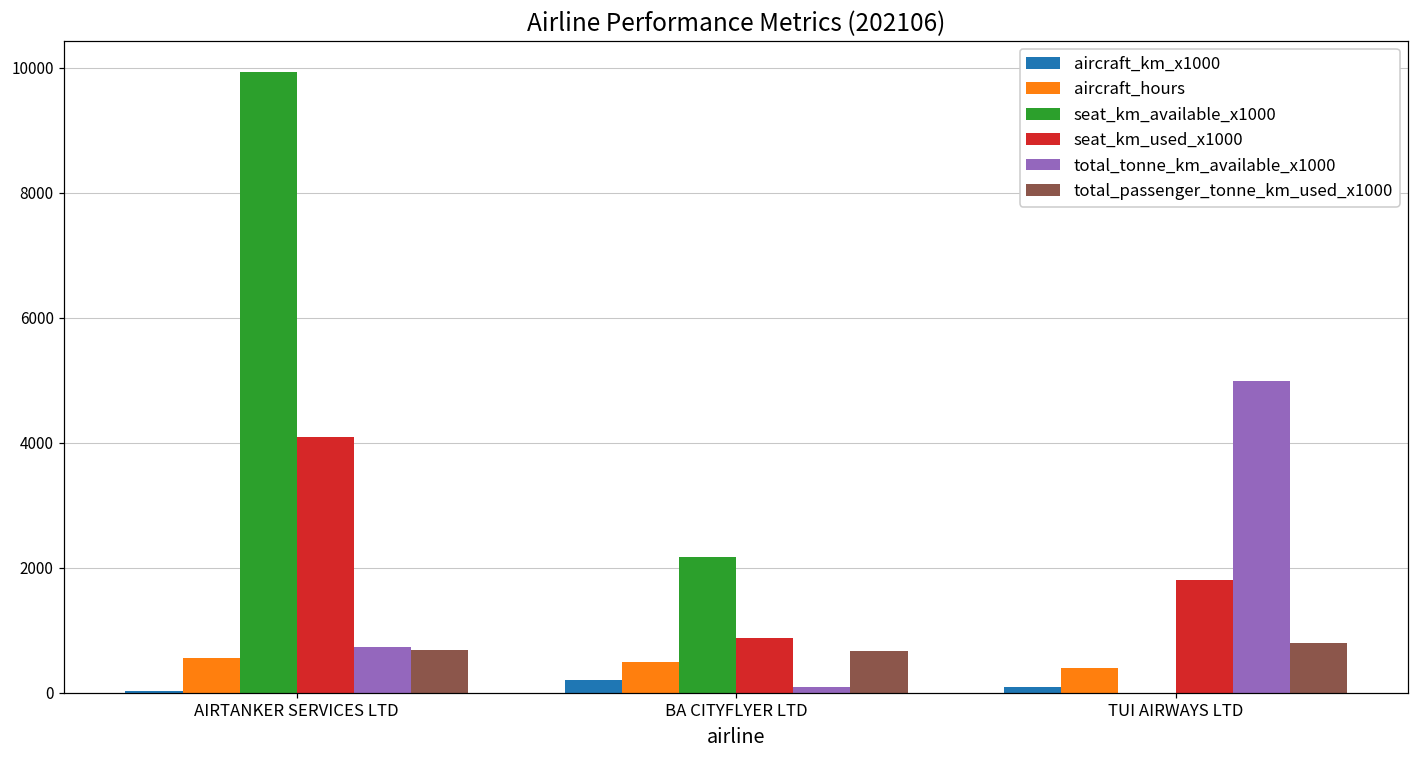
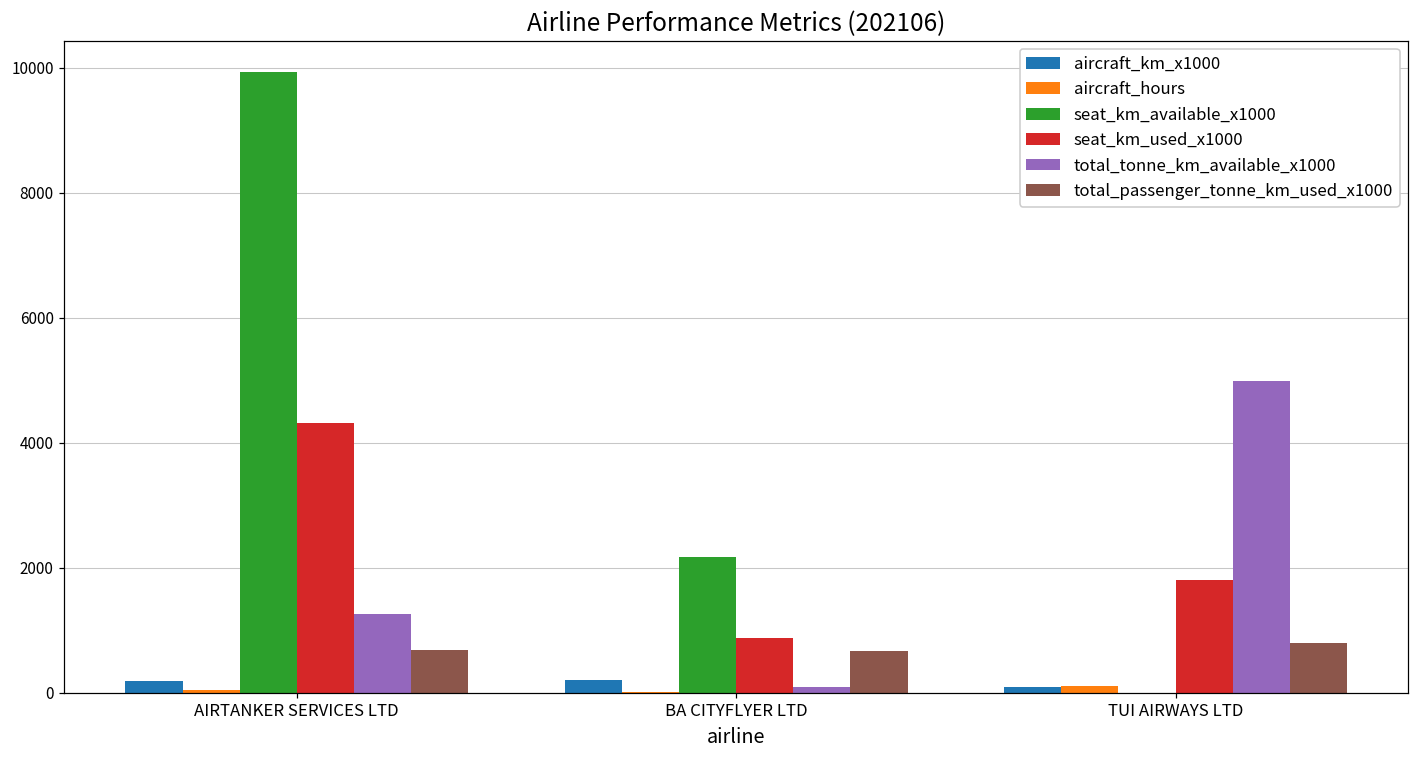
aircraft_km_x1000, AIRTANKER SERVICES LTD: 0 -> 200
aircraft_hours, AIRTANKER SERVICES LTD: 600 -> 0
seat_km_used_x1000, AIRTANKER SERVICES LTD: 4100 -> 4300
total_tonne_km_available_x1000, AIRTANKER SERVICES LTD: 700 -> 1300
aircraft_hours, BA CITYFLYER LTD: 500 -> 0
aircraft_hours, TUI AIRWAYS LTD: 400 -> 100
